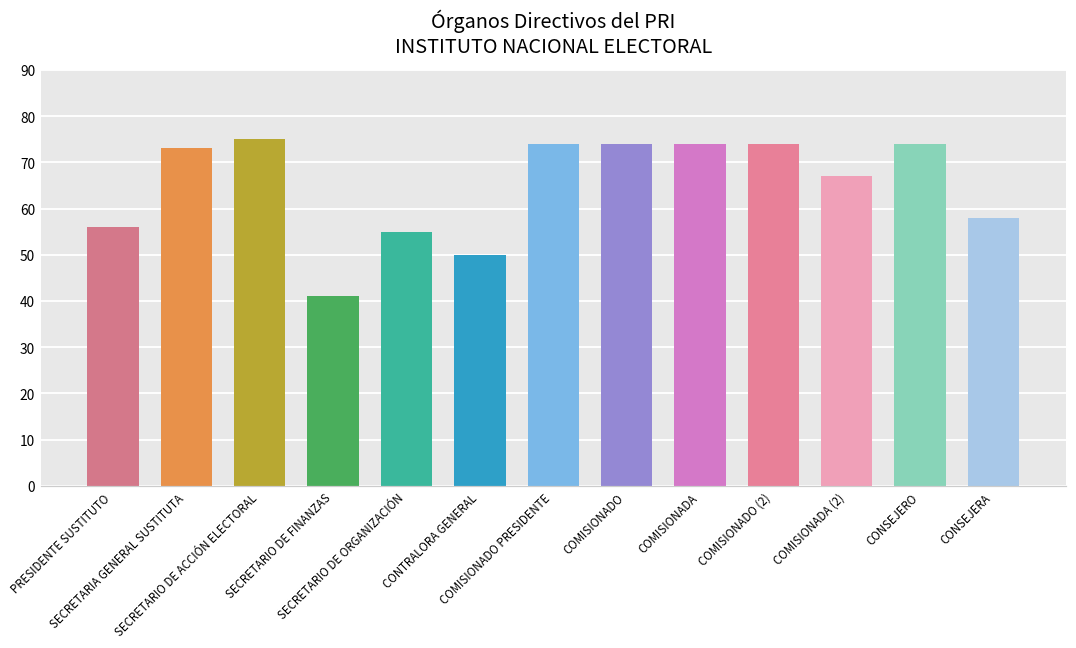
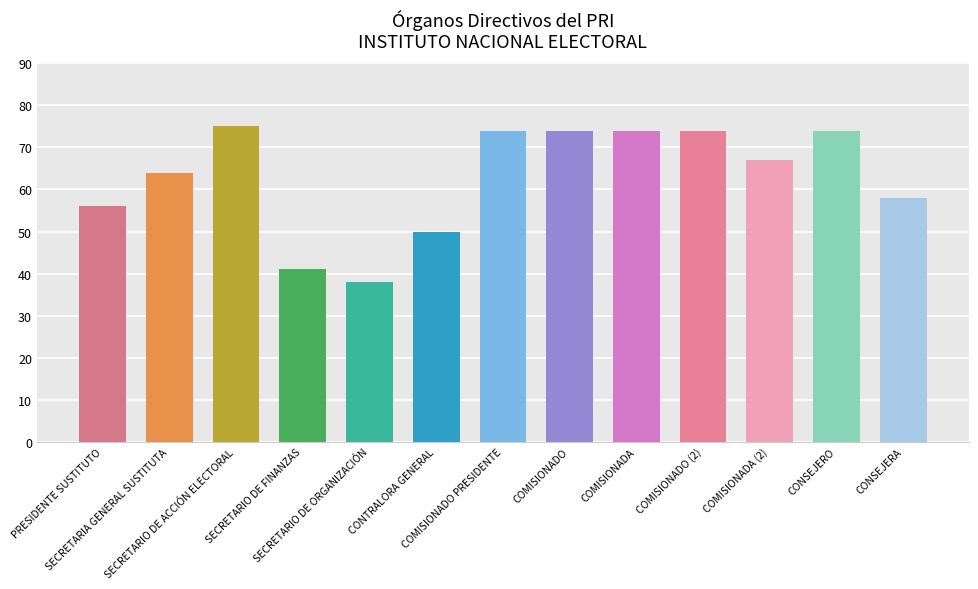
SECRETARIA GENERAL SUSTITUTA: 73 -> 64
SECRETARIO DE ORGANIZACIÓN: 55 -> 38
